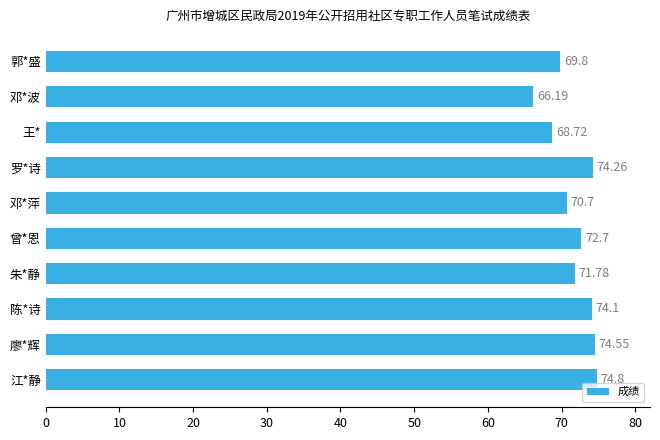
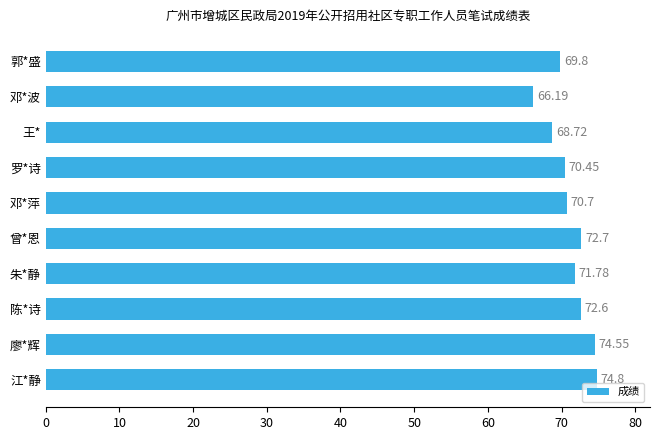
罗*诗: 74.26 -> 70.45
陈*诗: 74.1 -> 72.6
